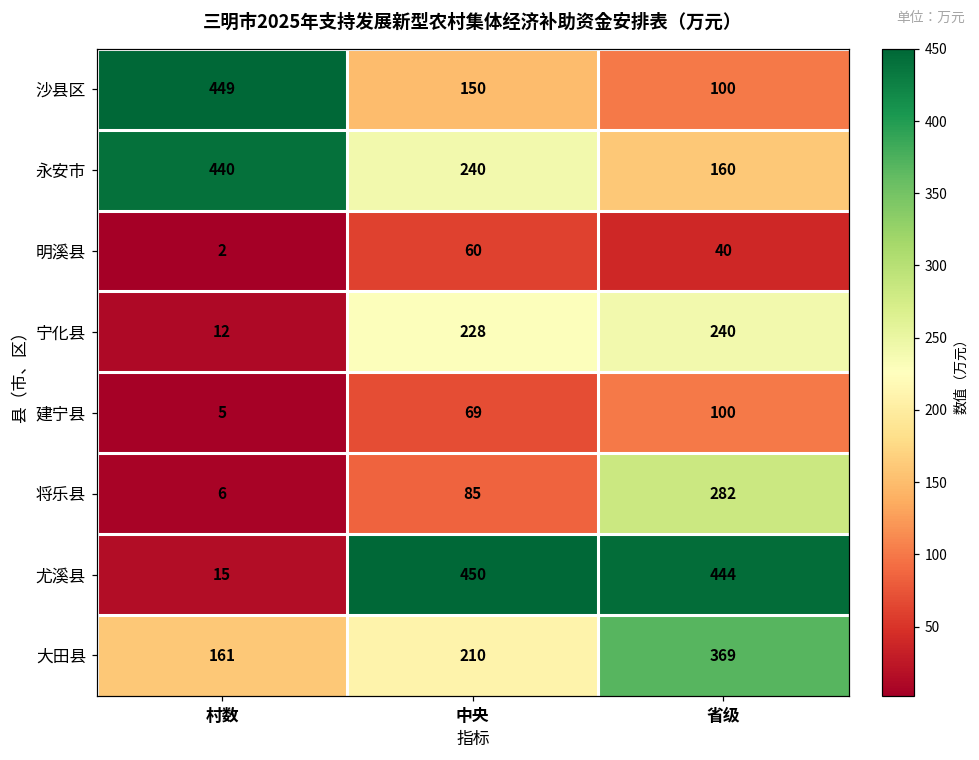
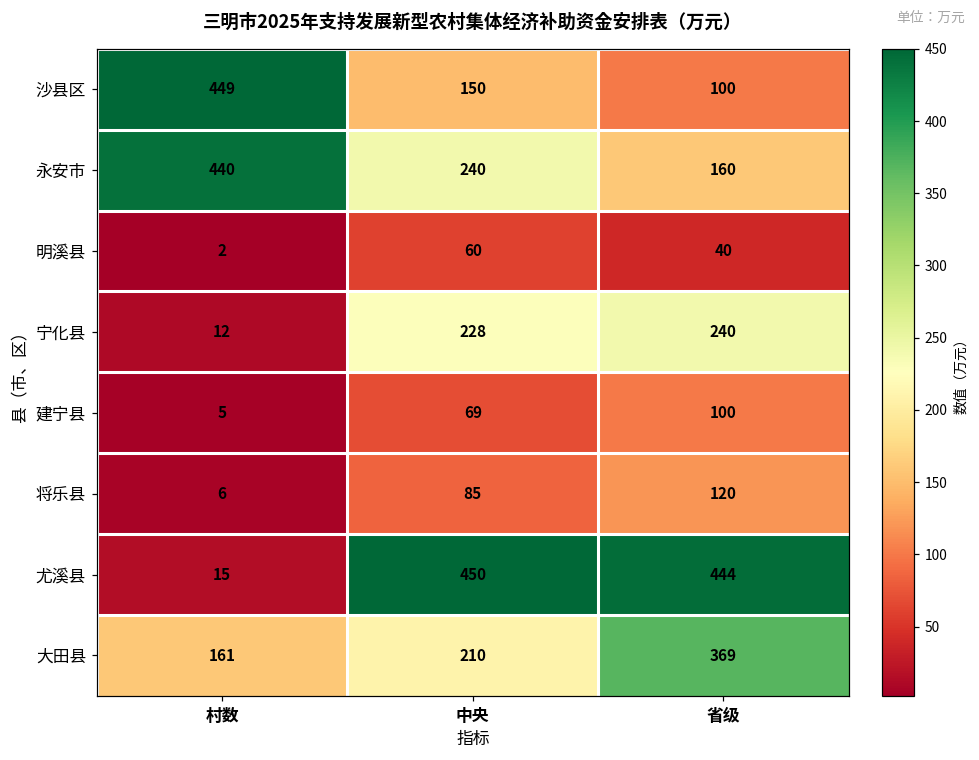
将乐县, 省级: 282 -> 120
